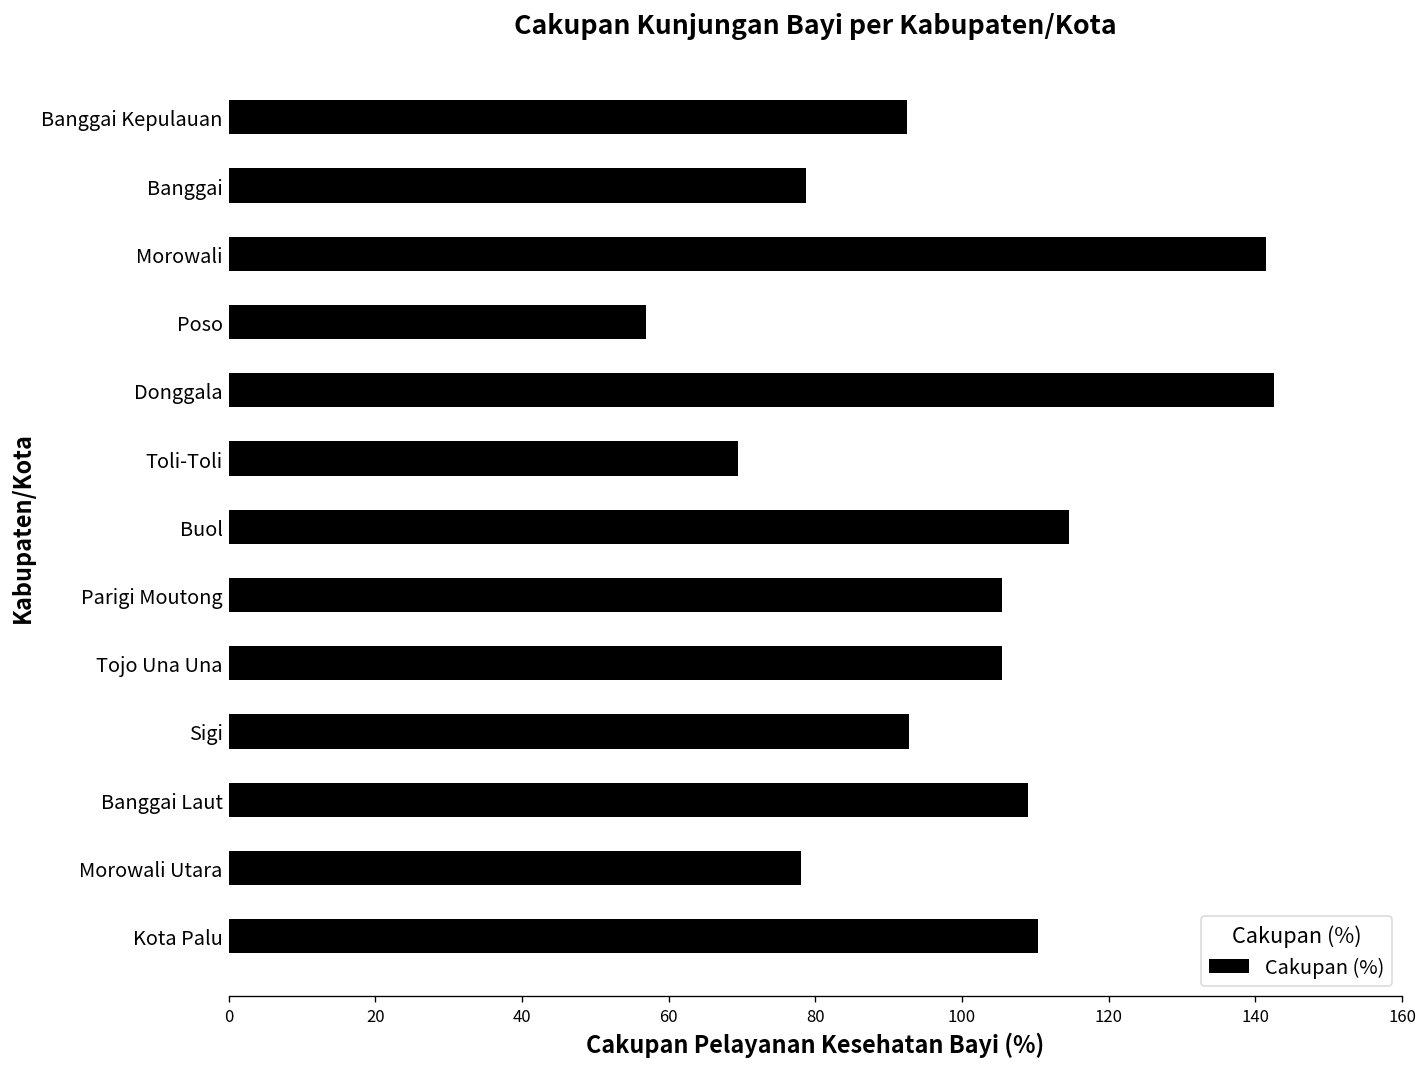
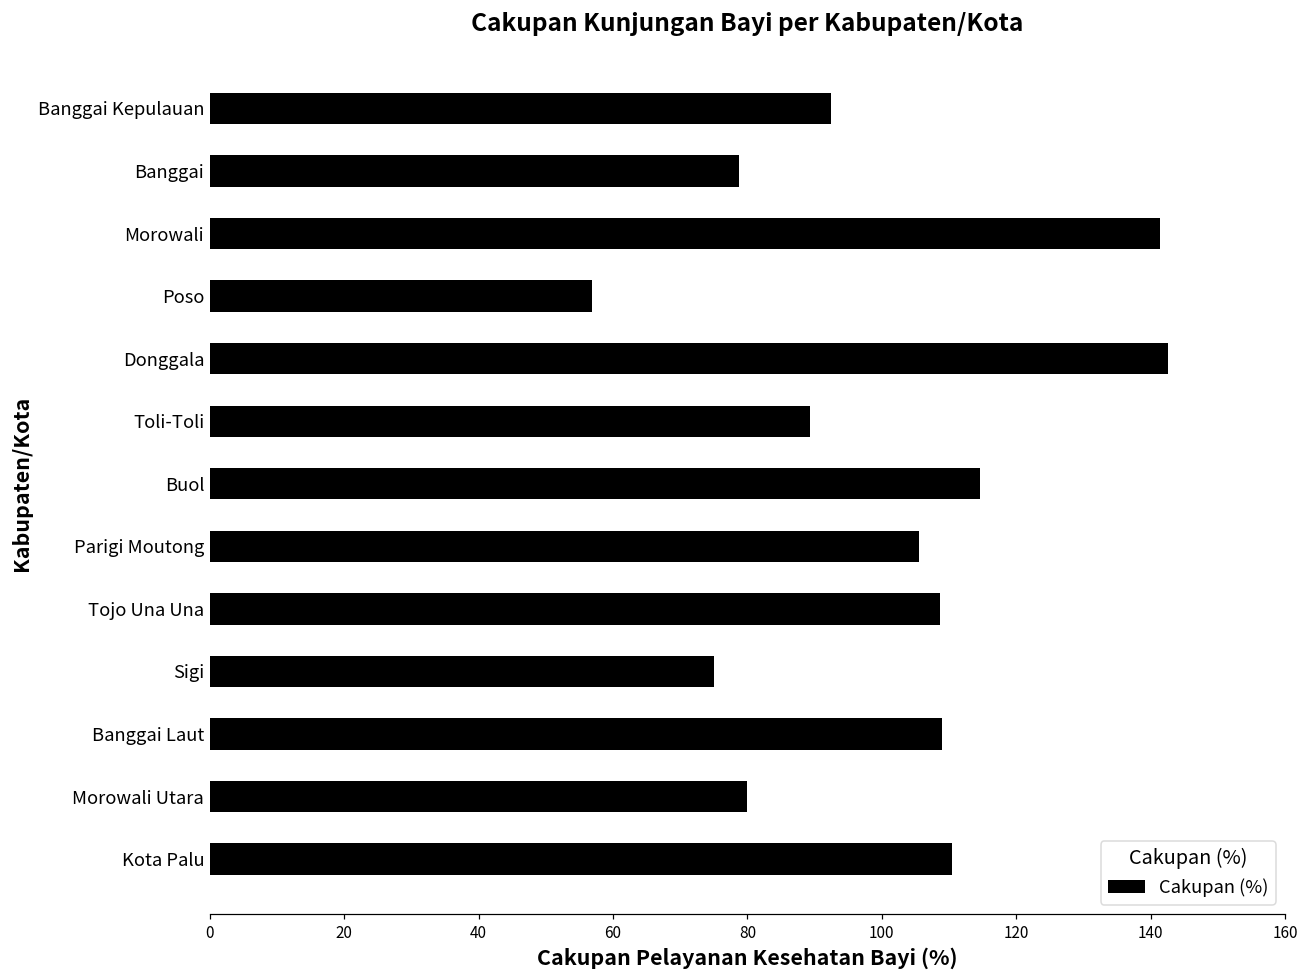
Toli-Toli: 69 -> 89
Tojo Una Una: 105 -> 109
Sigi: 93 -> 75
Morowali Utara: 78 -> 80
